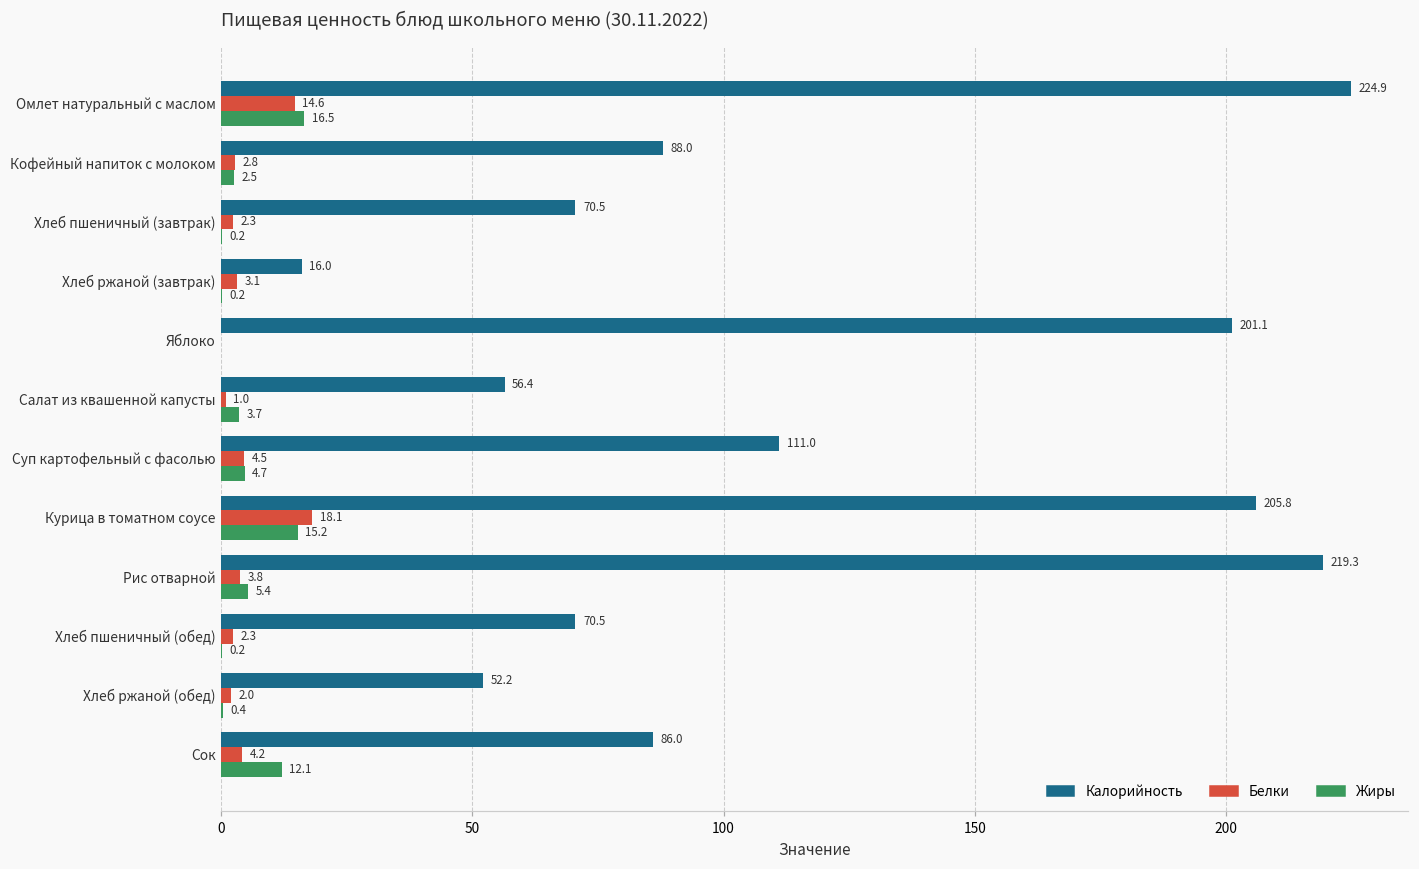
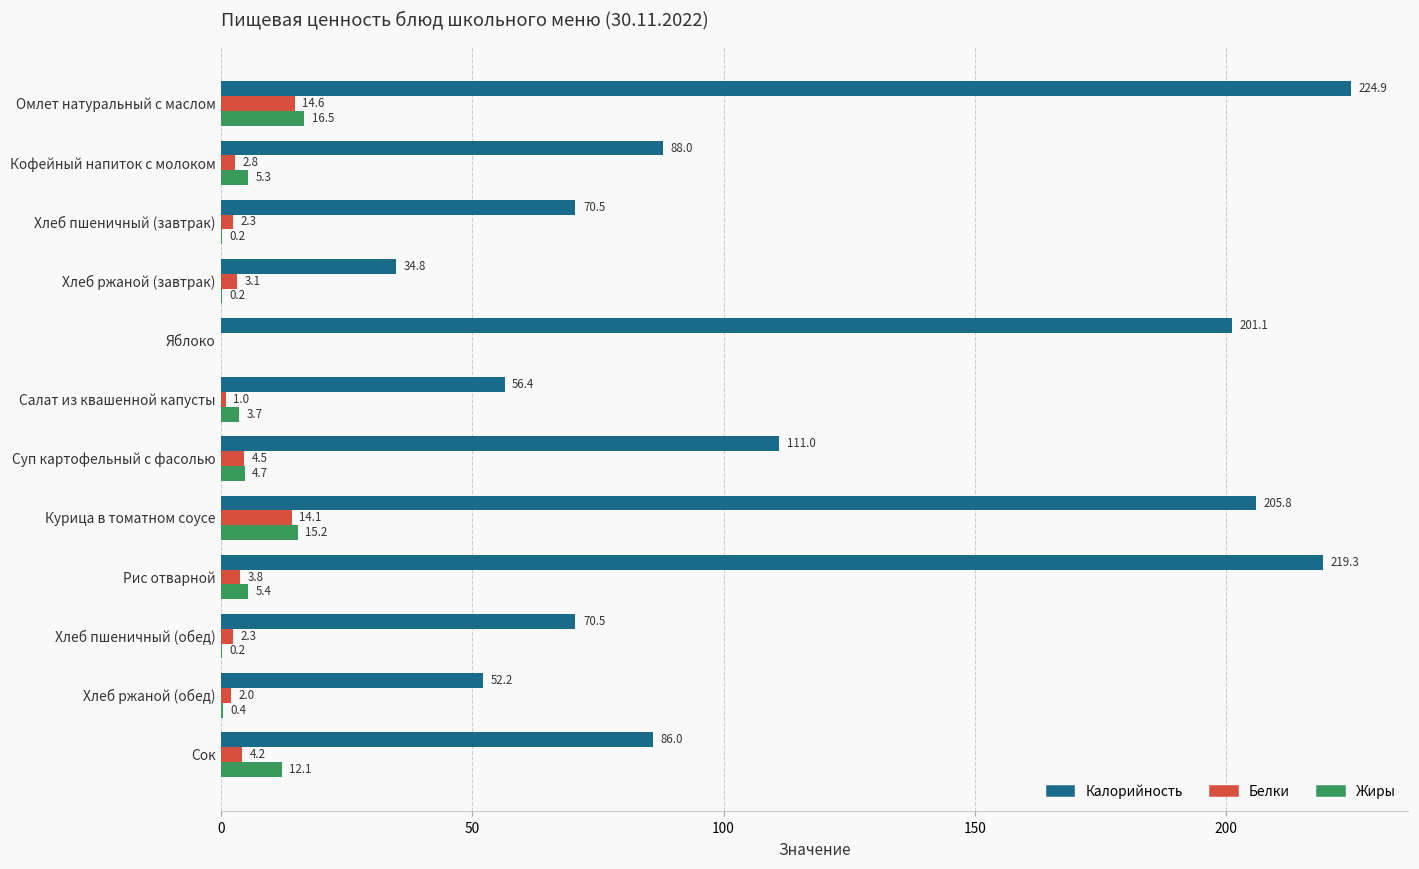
Жиры, Кофейный напиток с молоком: 2.5 -> 5.3
Калорийность, Хлеб ржаной (завтрак): 16.0 -> 34.8
Белки, Курица в томатном соусе: 18.1 -> 14.1
